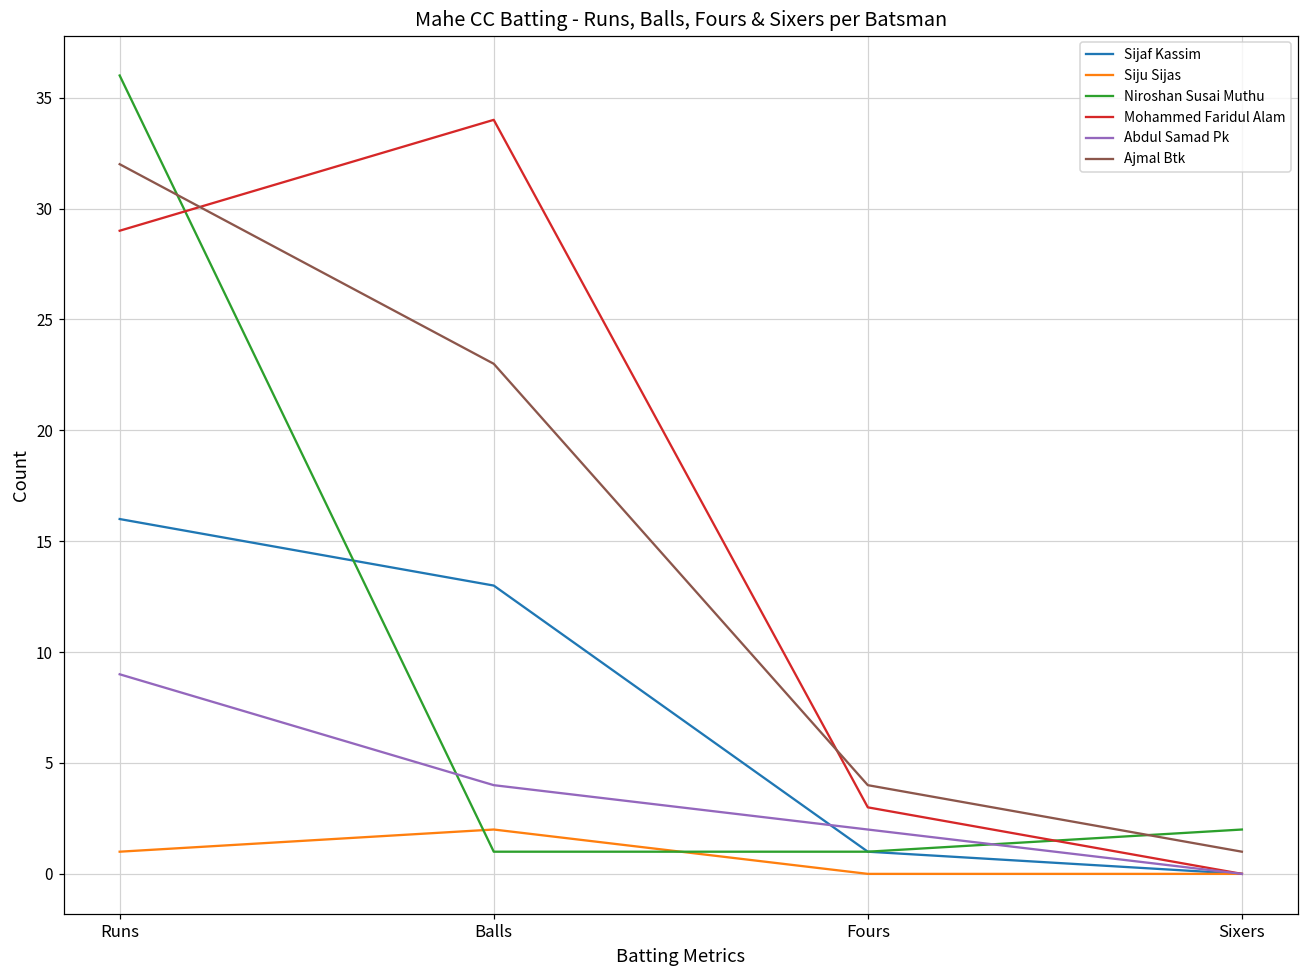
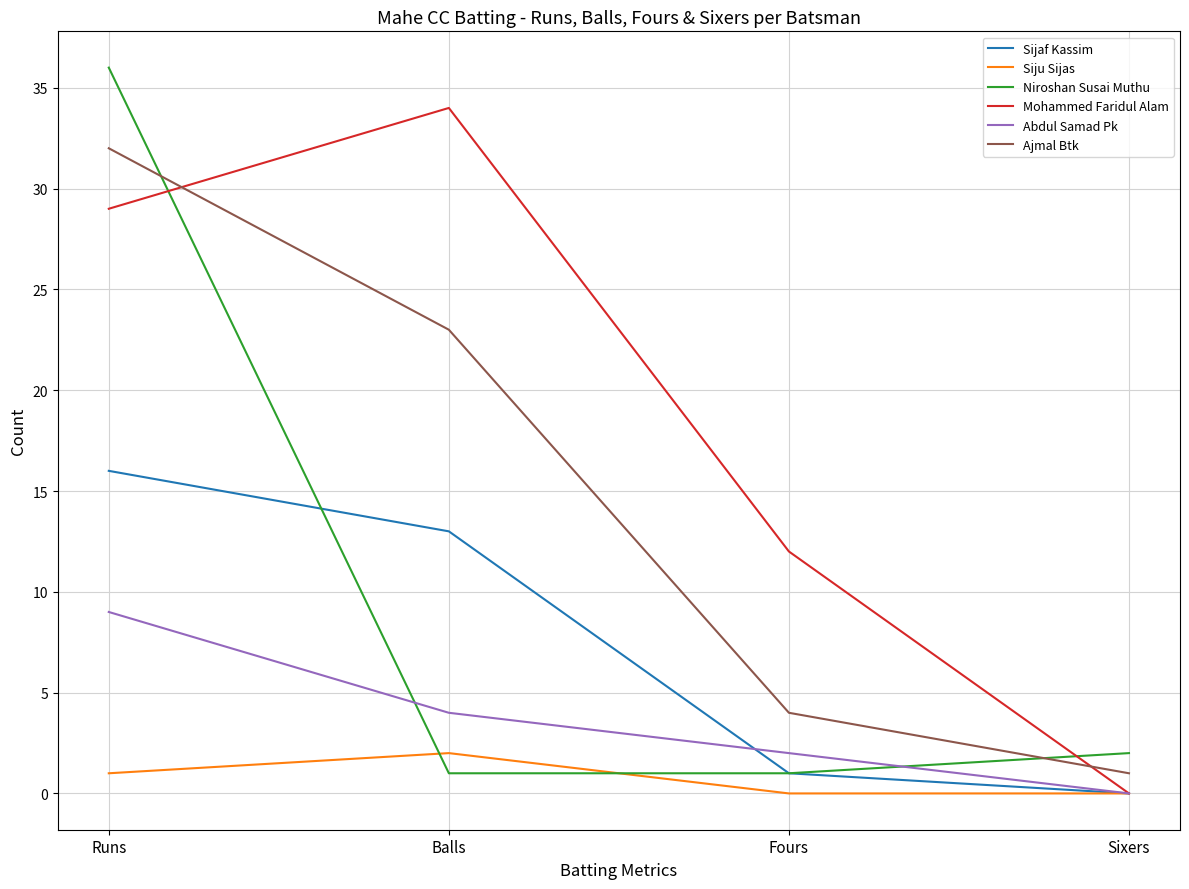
Mohammed Faridul Alam, Fours: 3 -> 12
